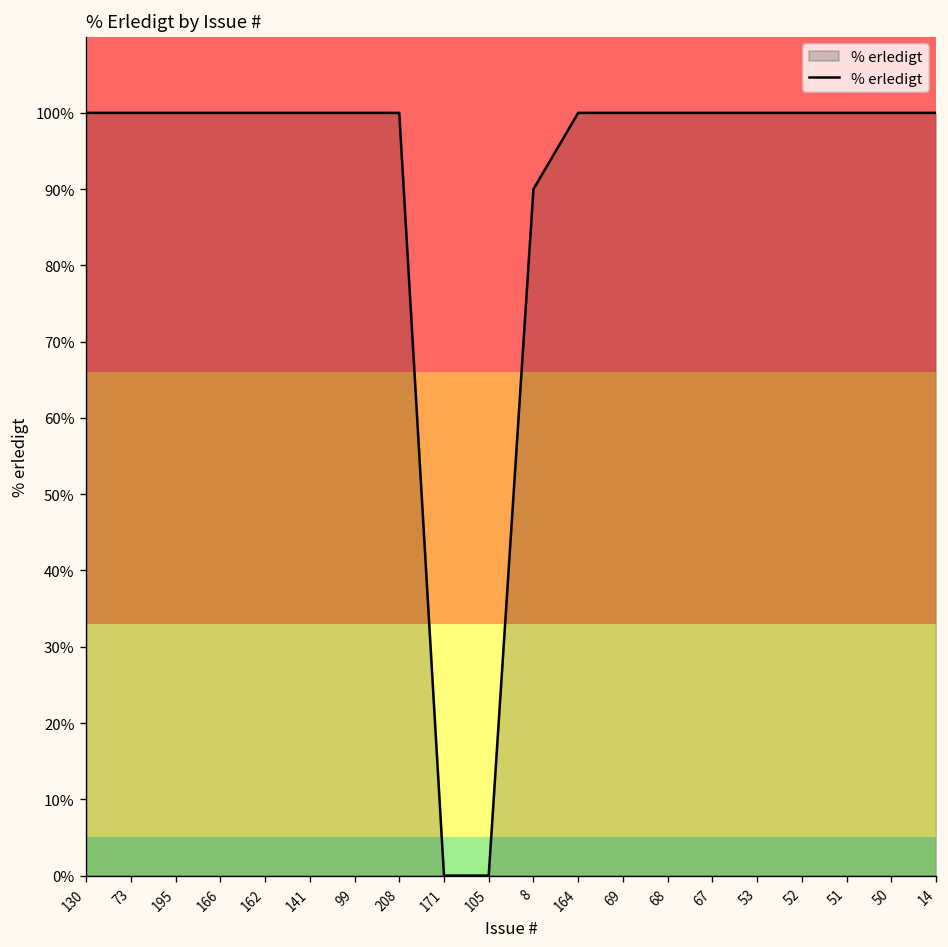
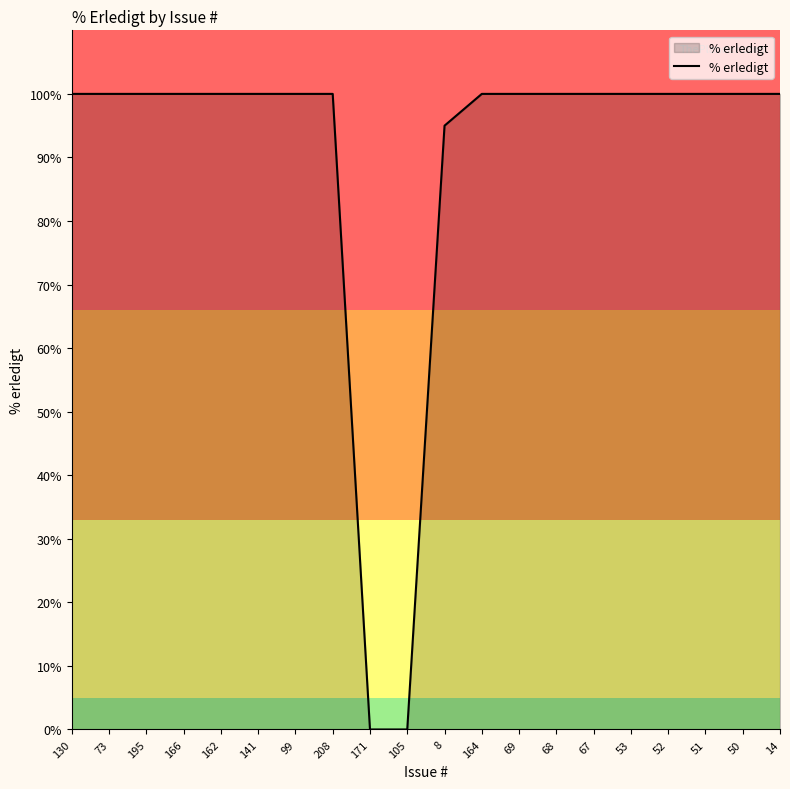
8: 90% -> 95%
